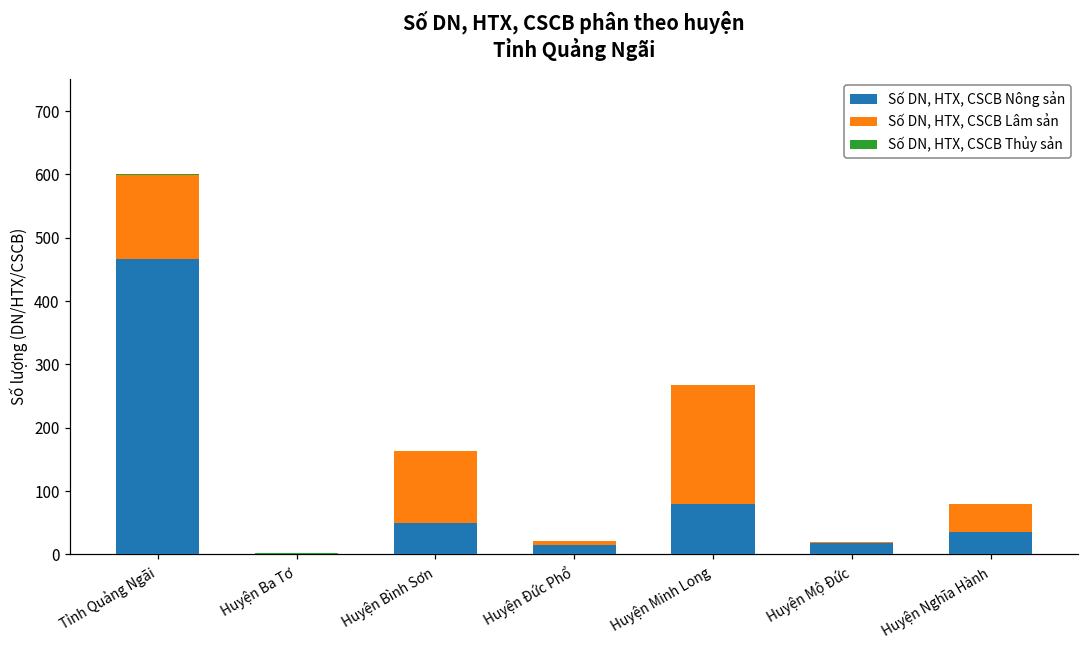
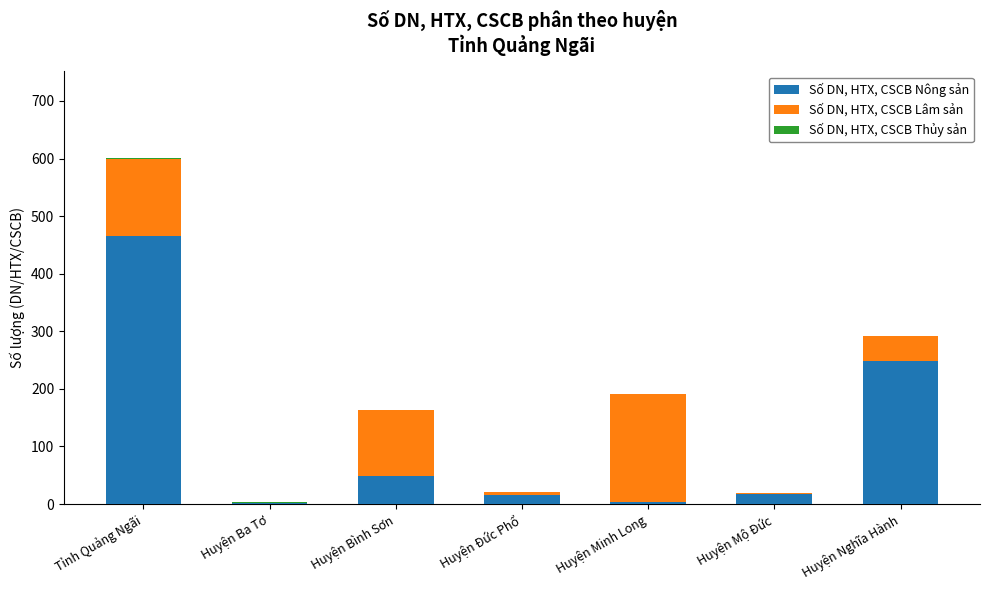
Số DN, HTX, CSCB Nông sản, Huyện Minh Long: 80 -> 0
Số DN, HTX, CSCB Nông sản, Huyện Nghĩa Hành: 40 -> 250
